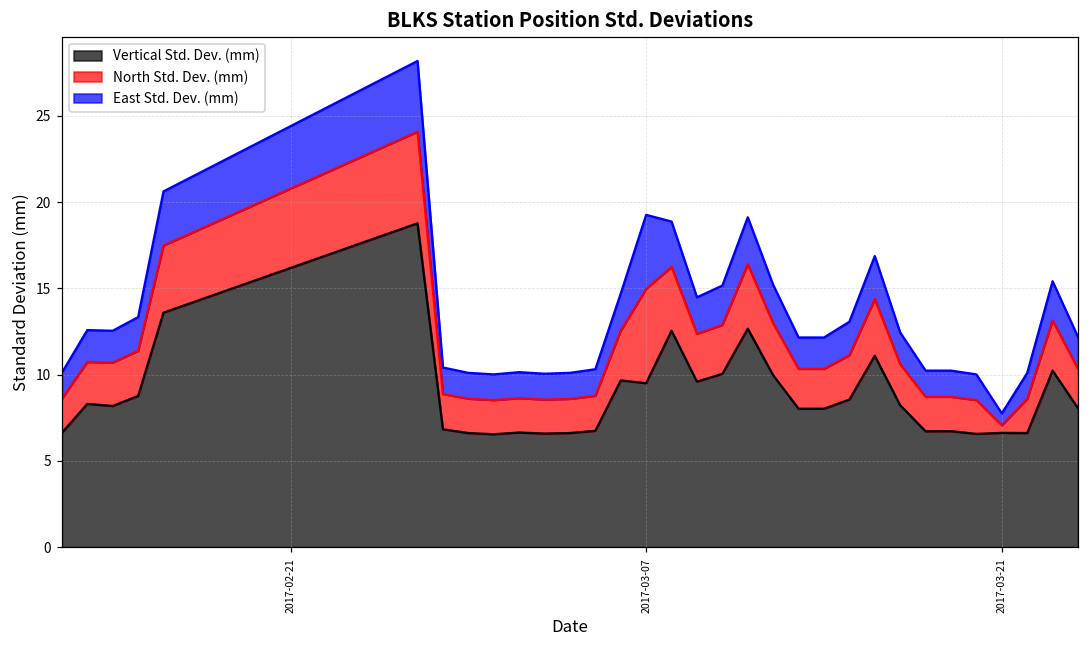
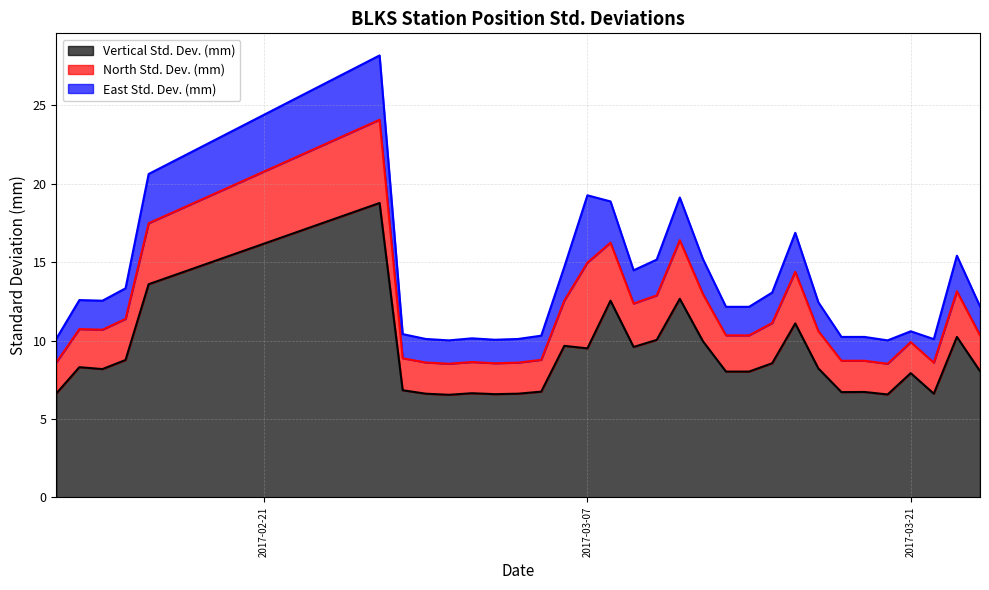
Vertical Std. Dev. (mm), 2017-03-21: 6.6 -> 7.9
North Std. Dev. (mm), 2017-03-21: 0.4 -> 2.0
